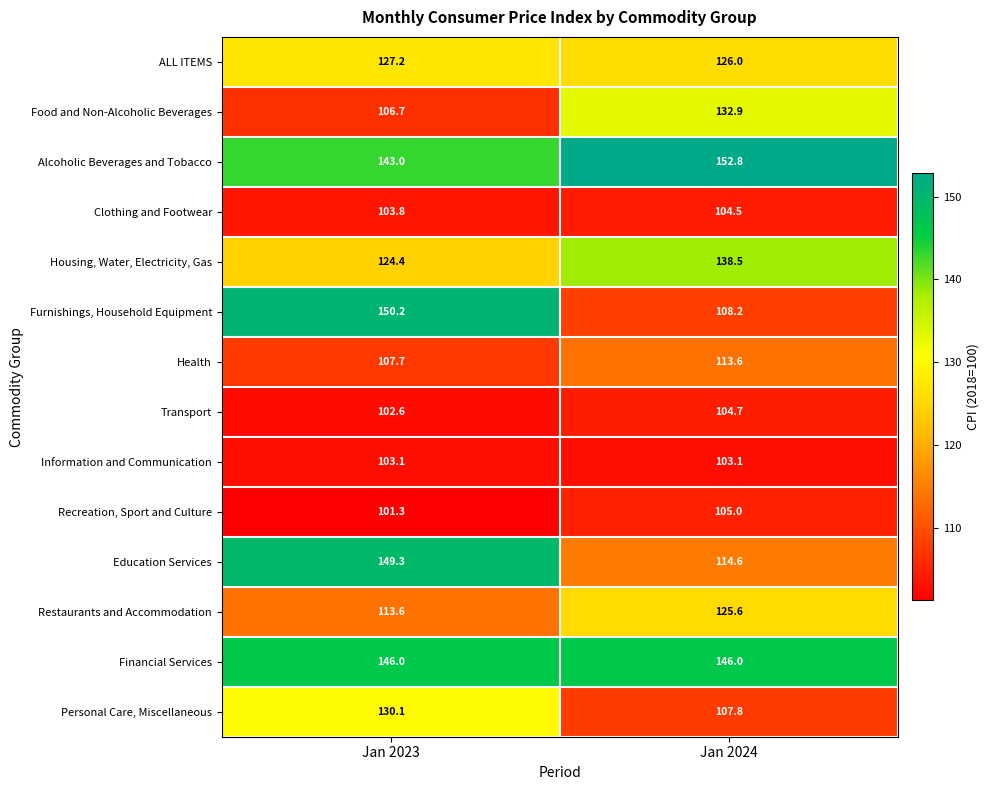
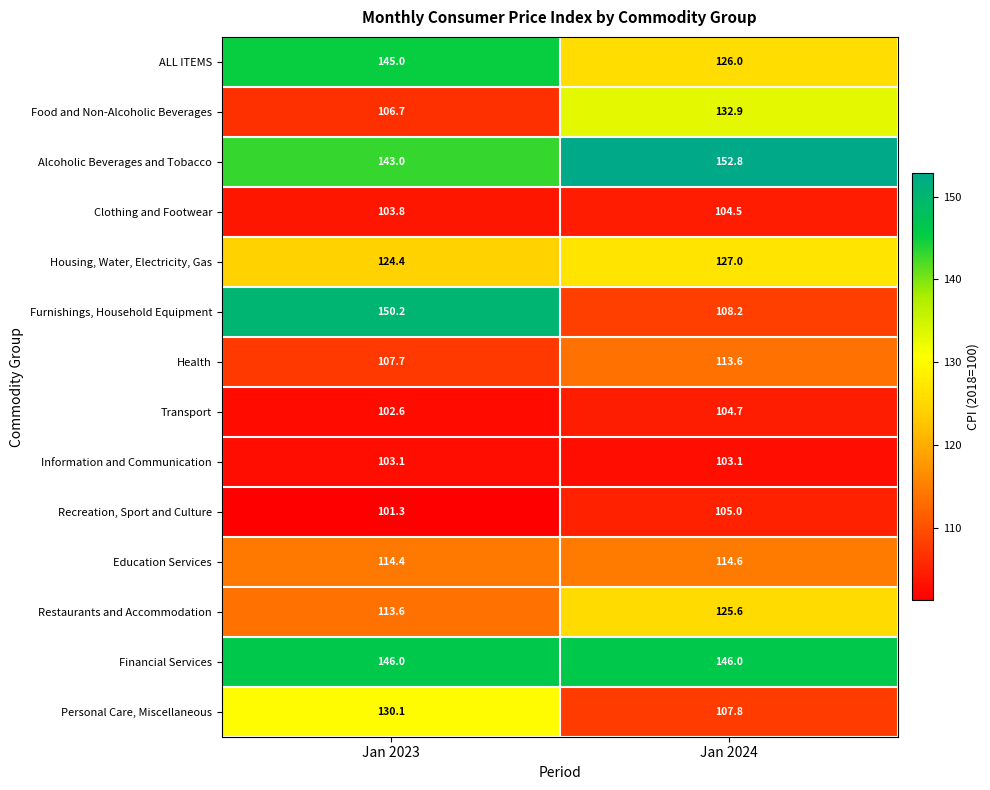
ALL ITEMS, Jan 2023: 127.2 -> 145.0
Housing, Water, Electricity, Gas, Jan 2024: 138.5 -> 127.0
Education Services, Jan 2023: 149.3 -> 114.4
